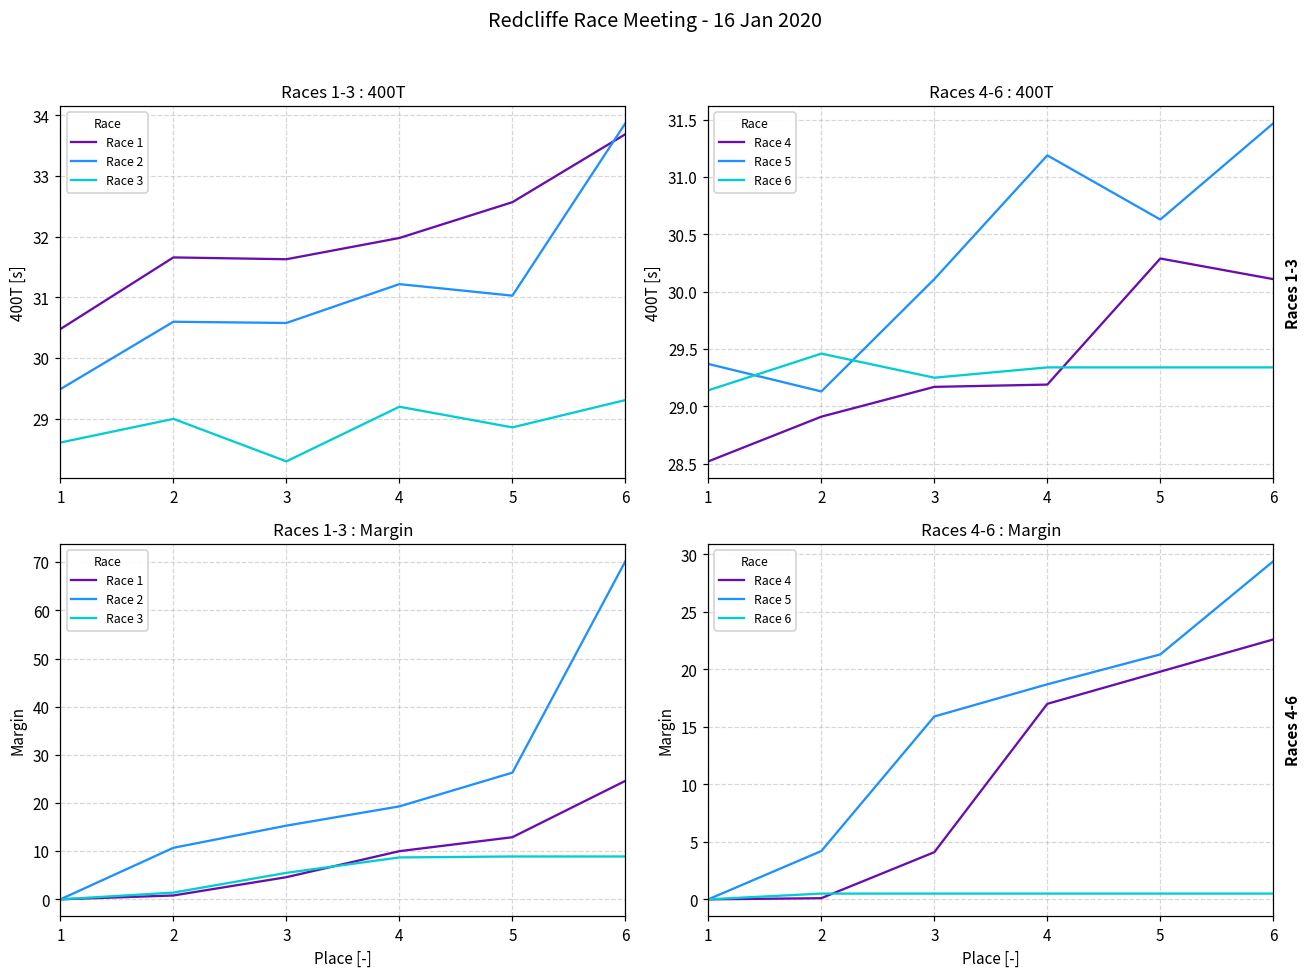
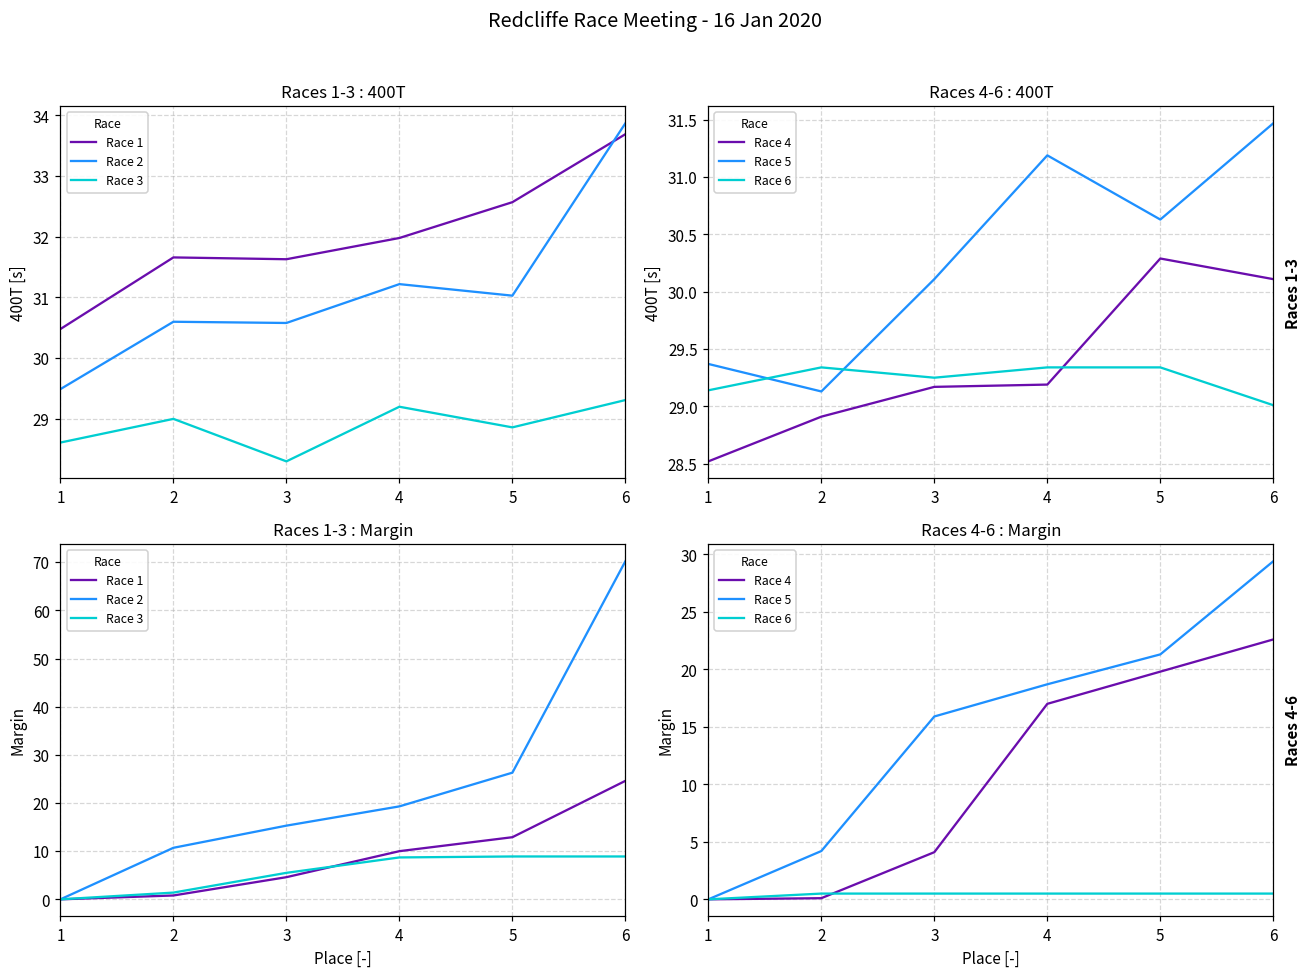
Races 4-6 : 400T, Race 6, 2: 29.46 -> 29.34
Races 4-6 : 400T, Race 6, 6: 29.34 -> 29.01
